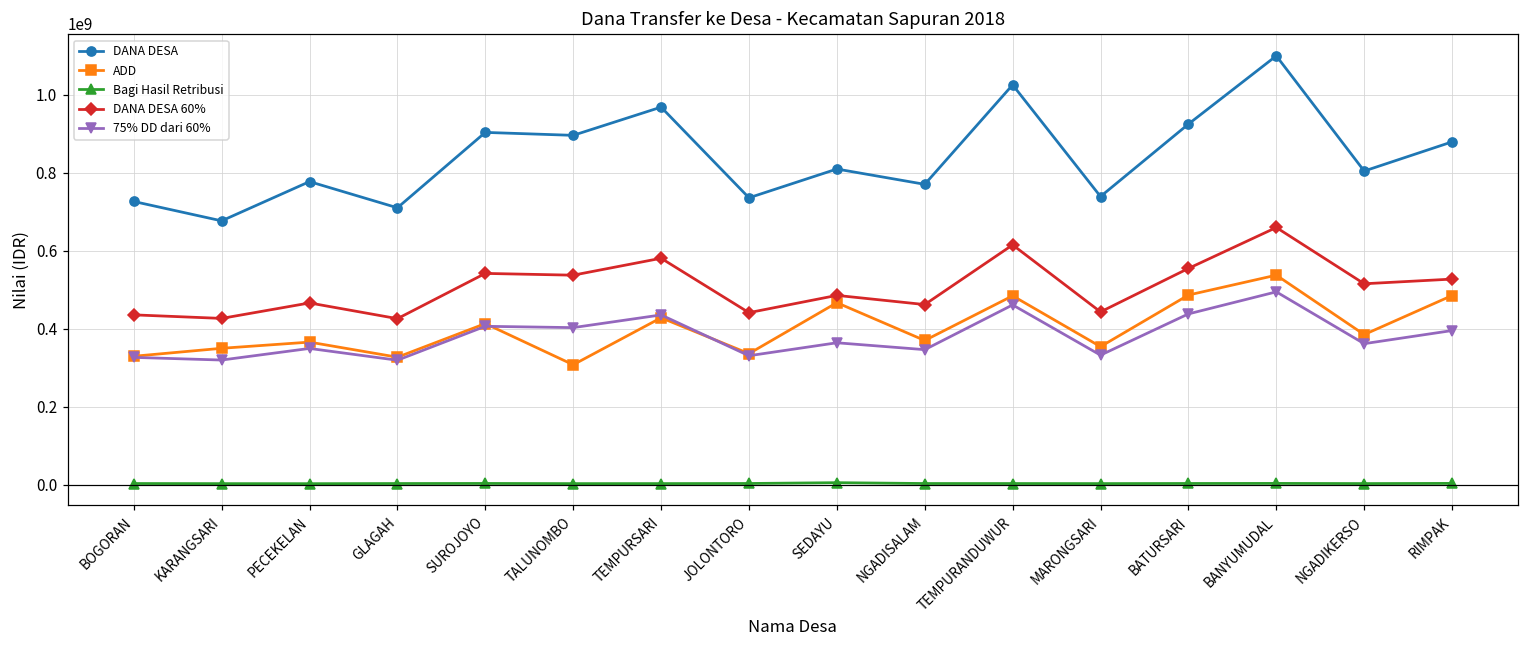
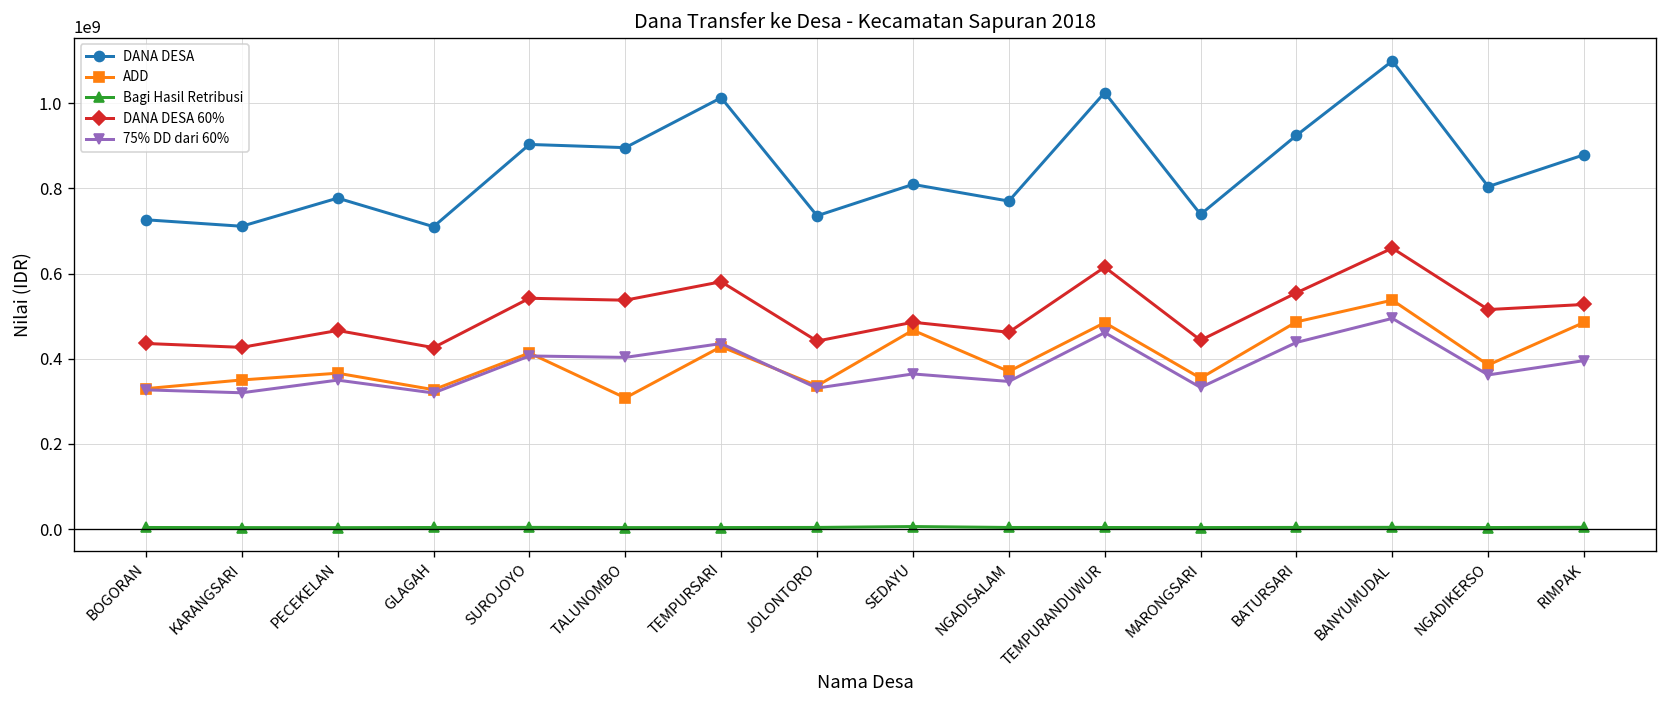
DANA DESA, KARANGSARI: 680000000 -> 710000000
DANA DESA, TEMPURSARI: 970000000 -> 1010000000
